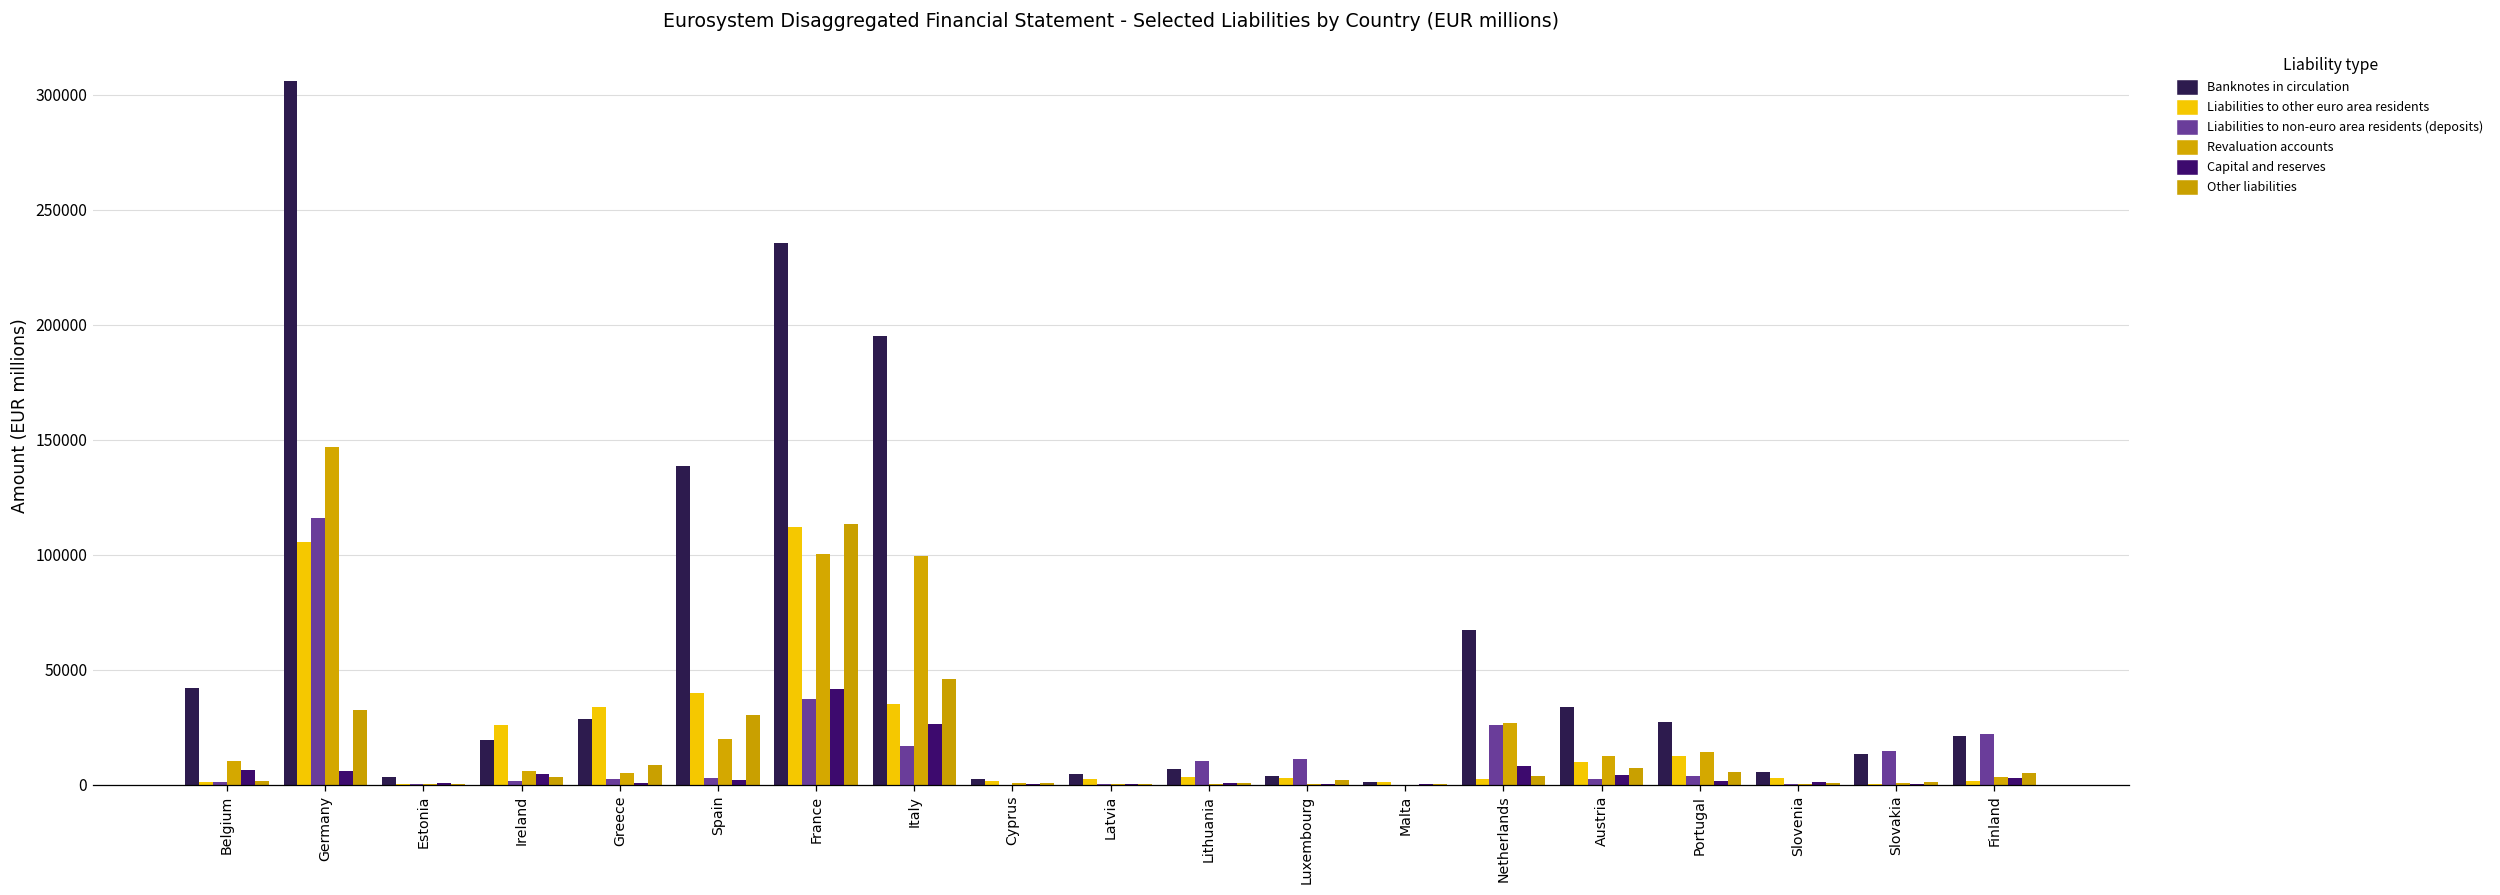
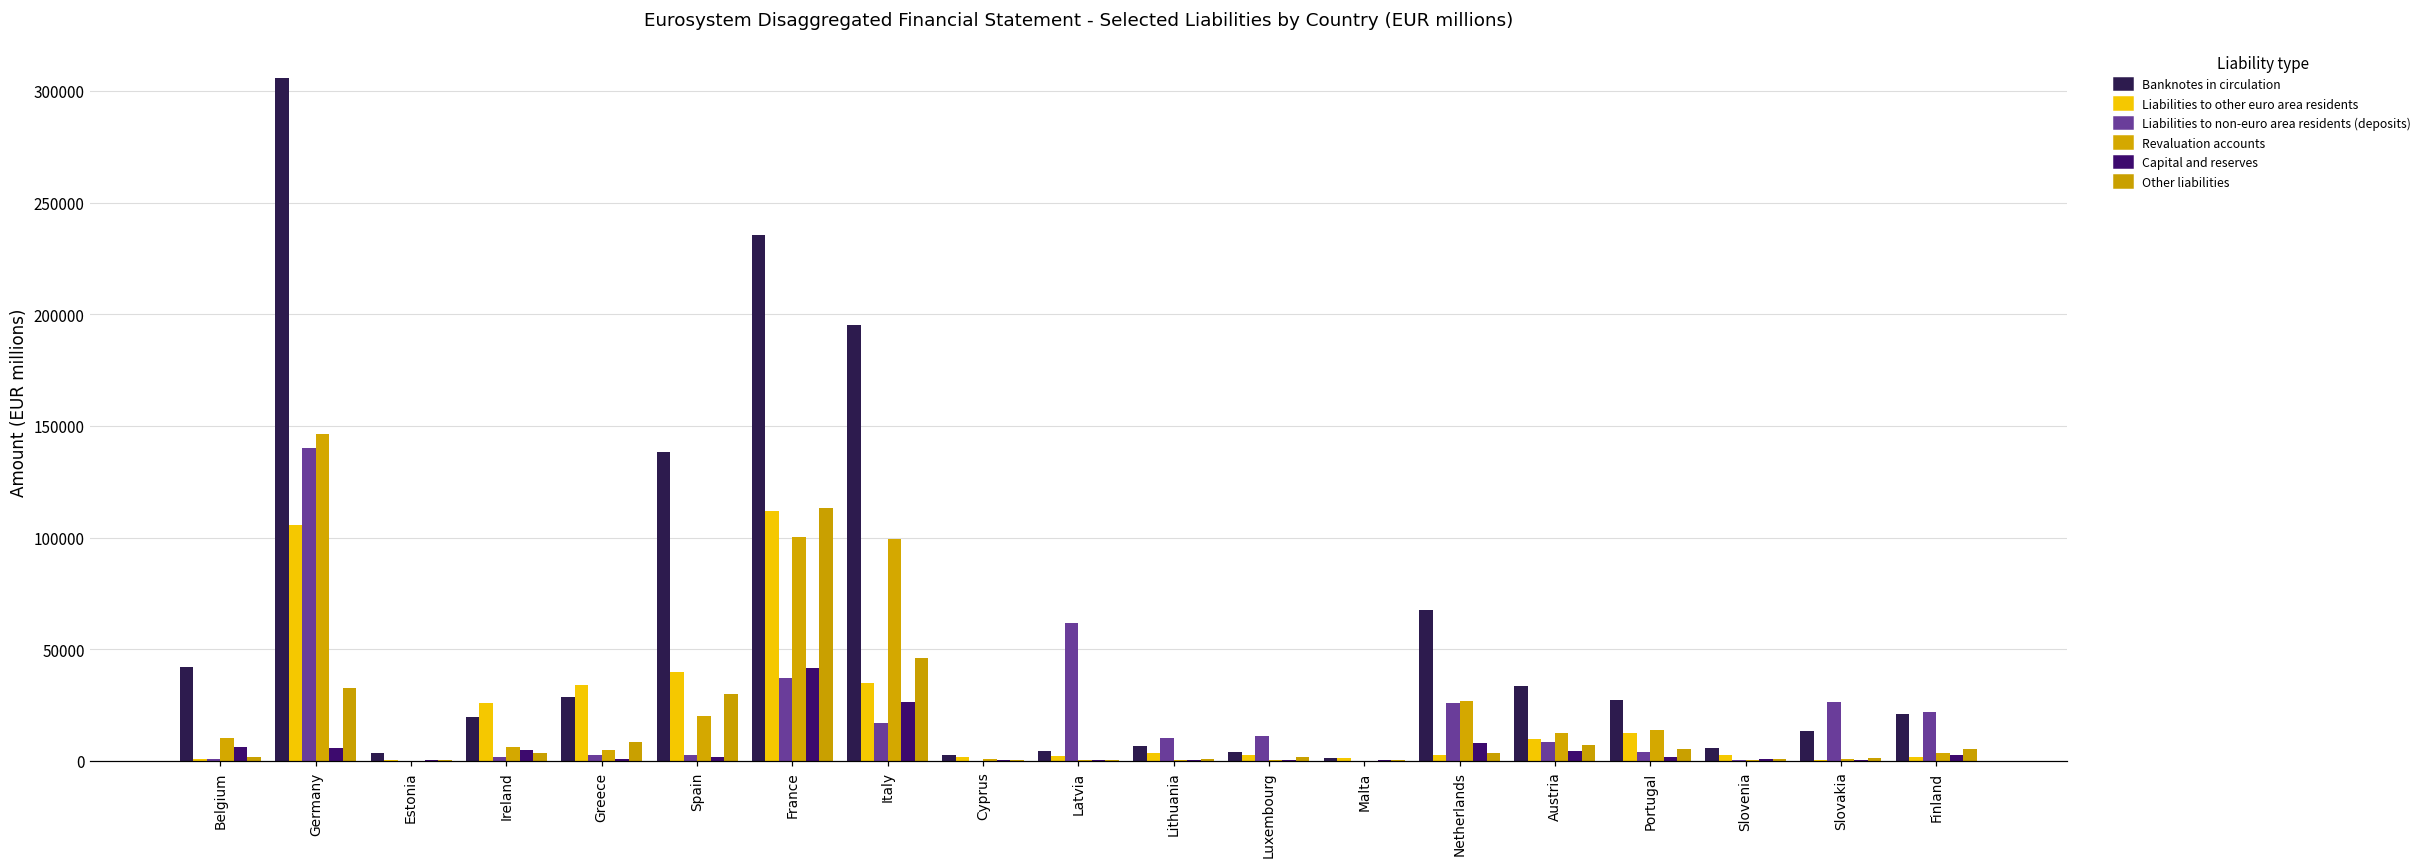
Liabilities to non-euro area residents (deposits), Germany: 116000 -> 140000
Liabilities to non-euro area residents (deposits), Latvia: 0 -> 61000
Liabilities to non-euro area residents (deposits), Austria: 2000 -> 8000
Liabilities to non-euro area residents (deposits), Slovakia: 14000 -> 26000
